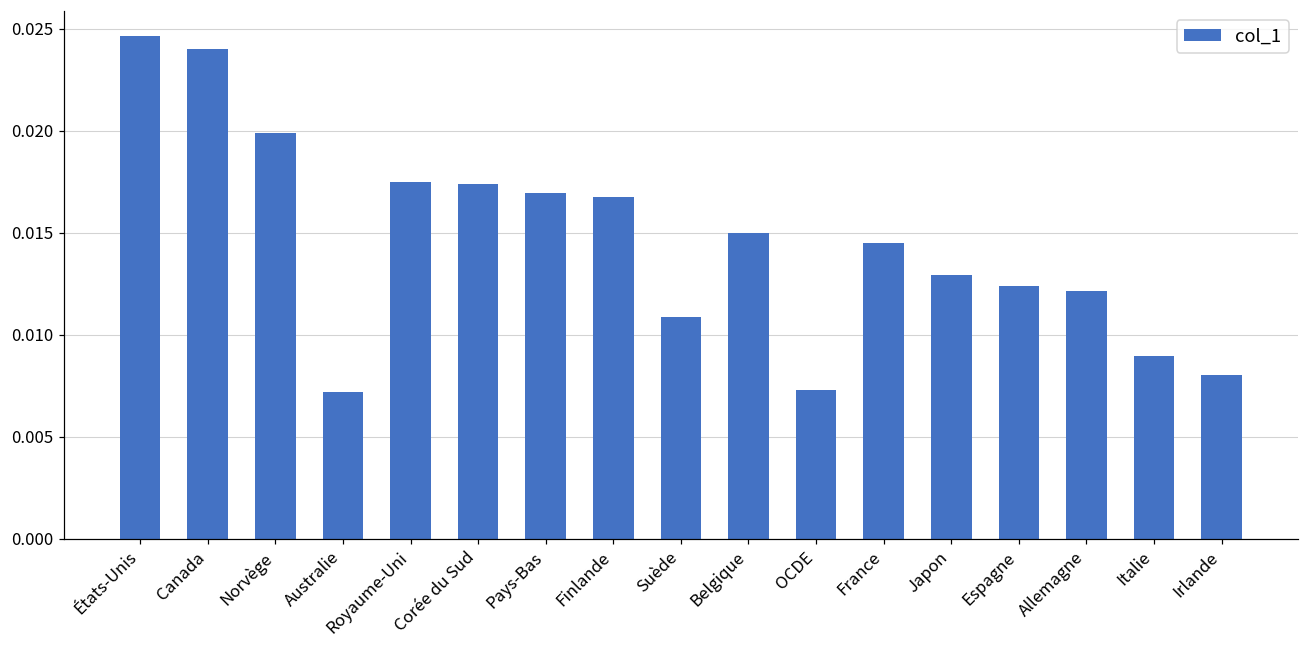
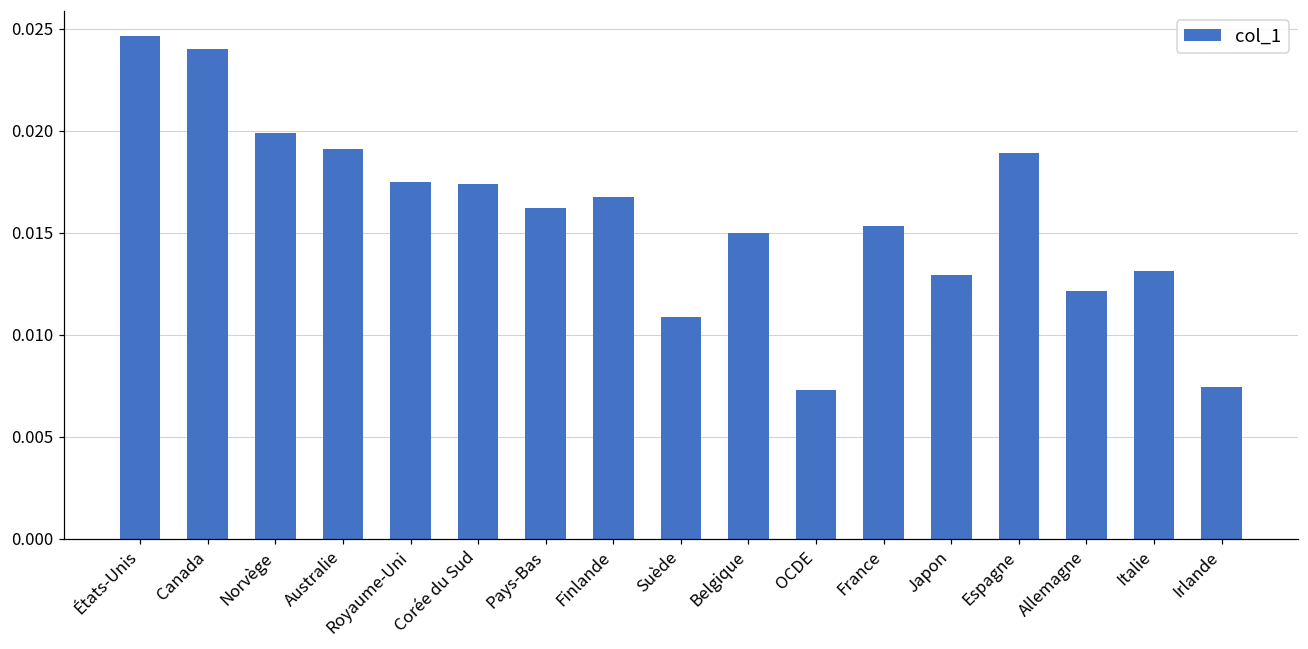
Australie: 0.0072 -> 0.0191
Pays-Bas: 0.0169 -> 0.0162
France: 0.0145 -> 0.0153
Espagne: 0.0124 -> 0.0189
Italie: 0.0089 -> 0.0131
Irlande: 0.0080 -> 0.0074
